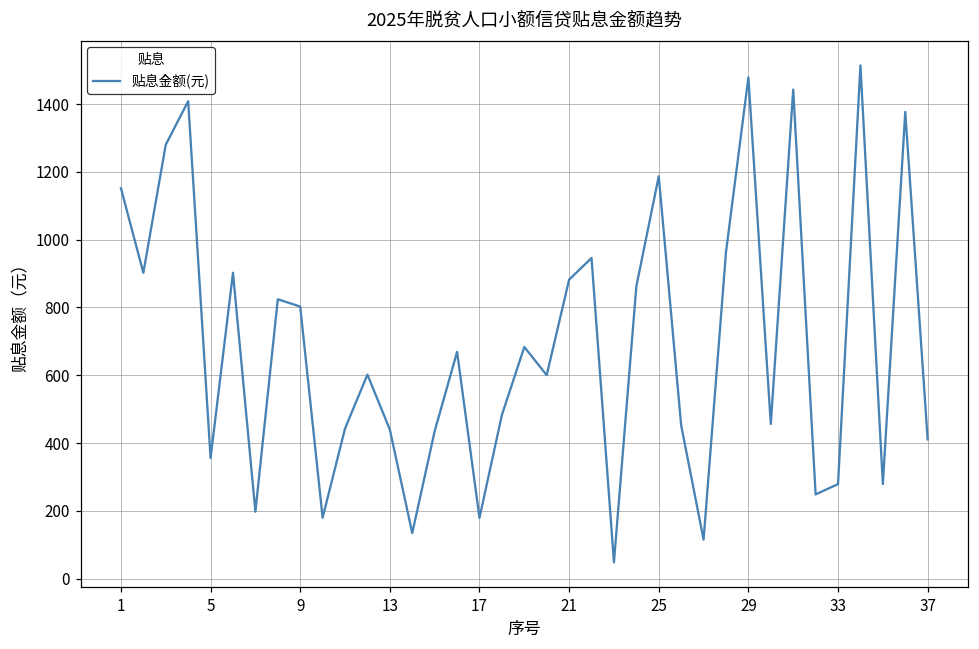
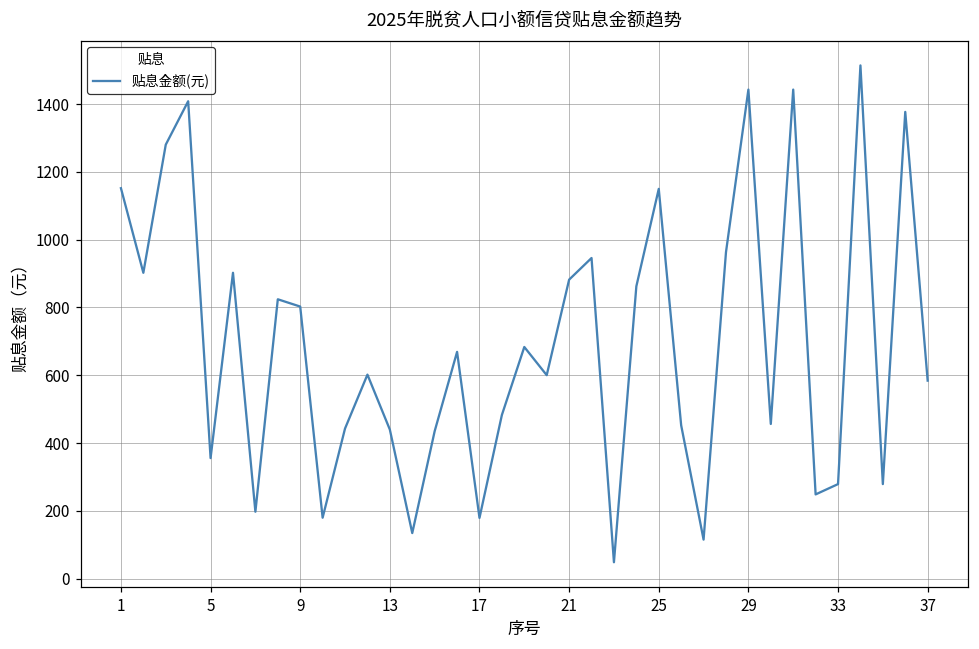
25: 1190 -> 1150
29: 1480 -> 1440
37: 410 -> 580
